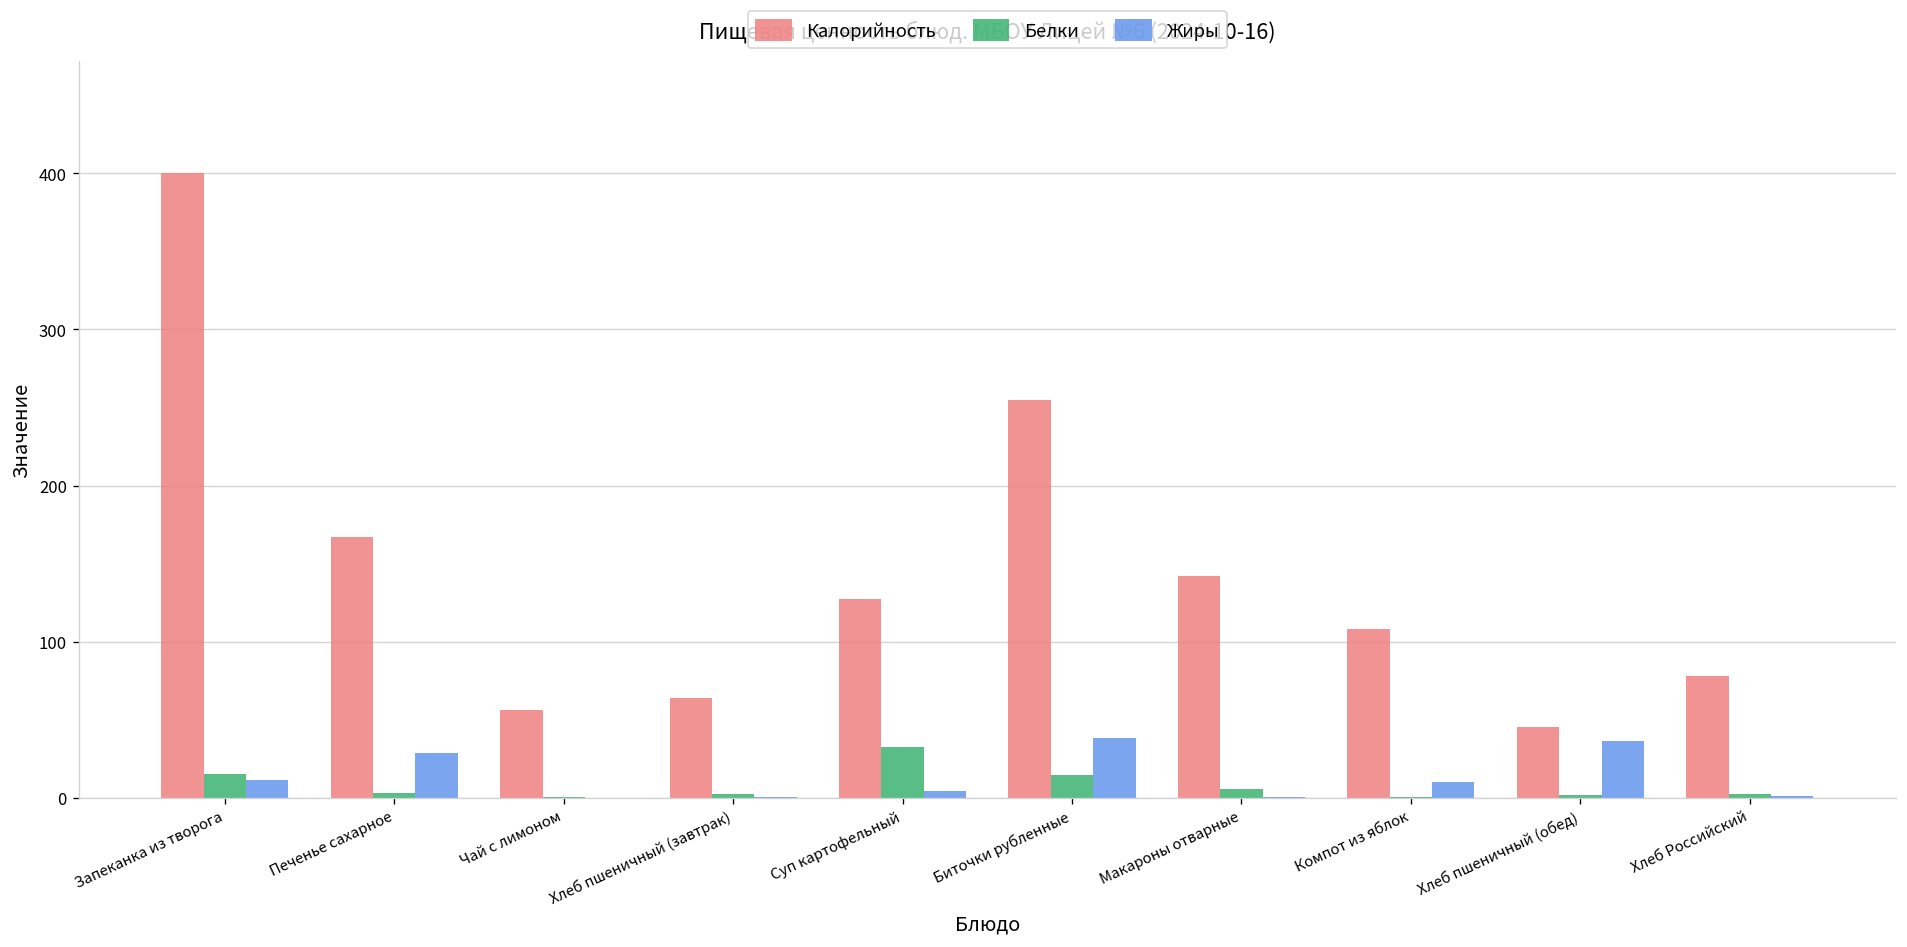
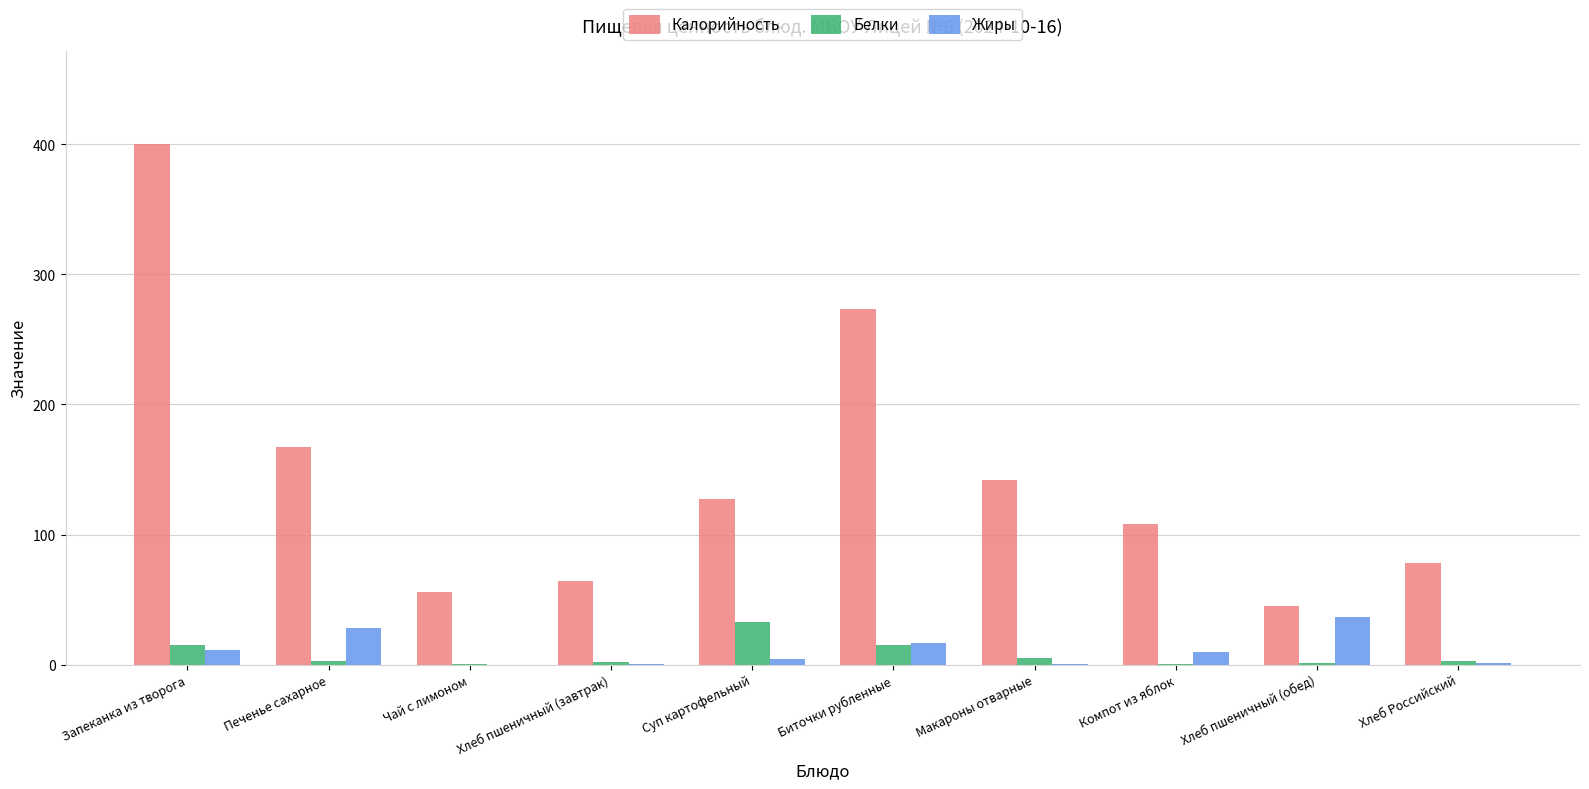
Калорийность, Биточки рубленные: 255 -> 273
Жиры, Биточки рубленные: 38 -> 16
